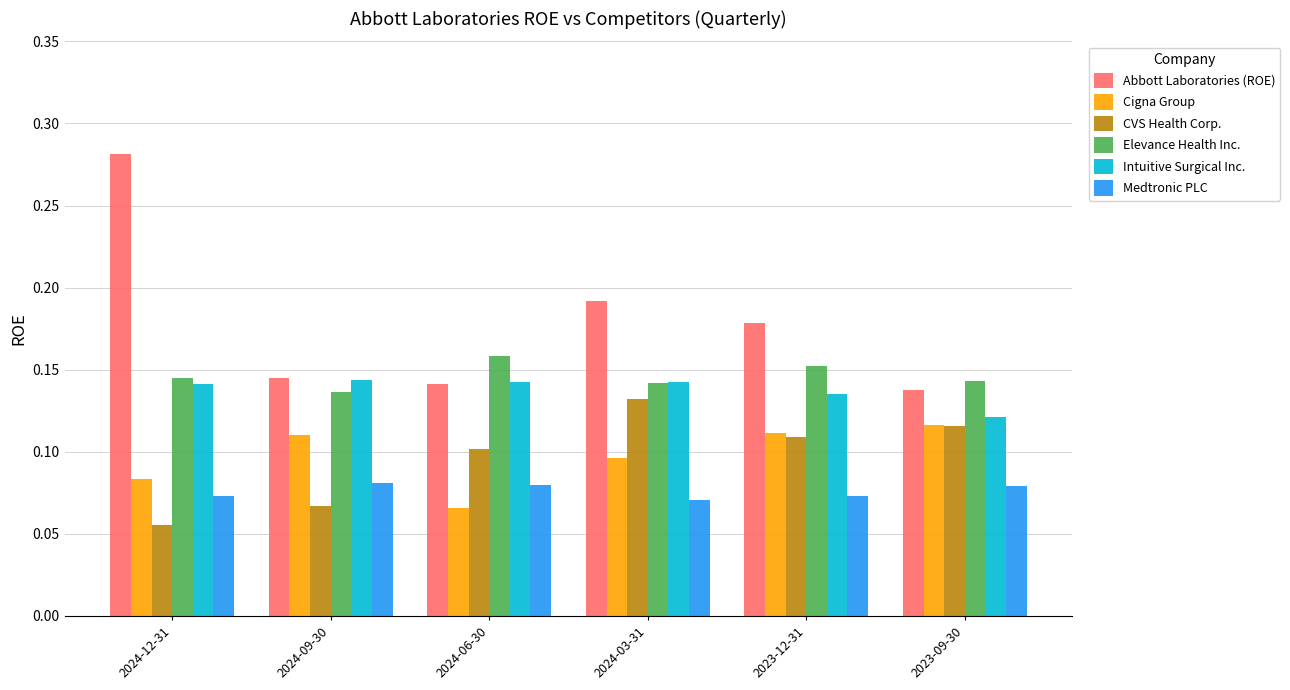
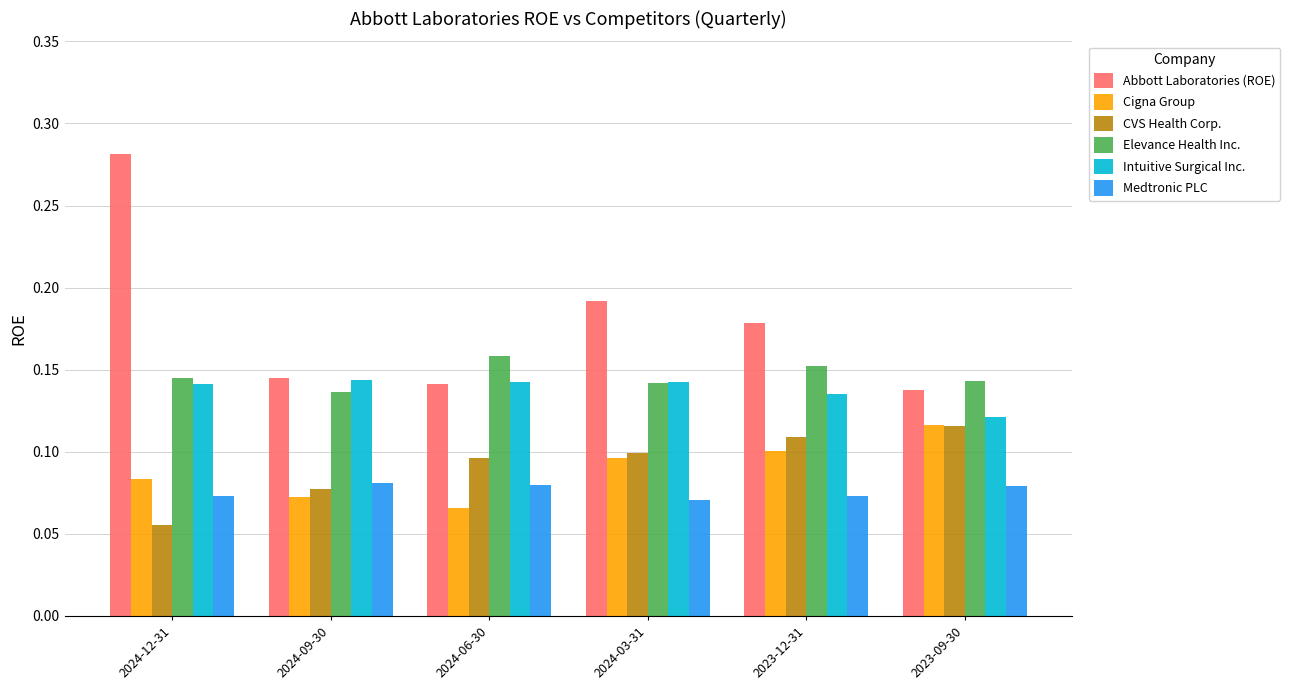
Cigna Group, 2024-09-30: 0.110 -> 0.072
CVS Health Corp., 2024-09-30: 0.067 -> 0.078
CVS Health Corp., 2024-06-30: 0.102 -> 0.096
CVS Health Corp., 2024-03-31: 0.132 -> 0.099
Cigna Group, 2023-12-31: 0.112 -> 0.100
